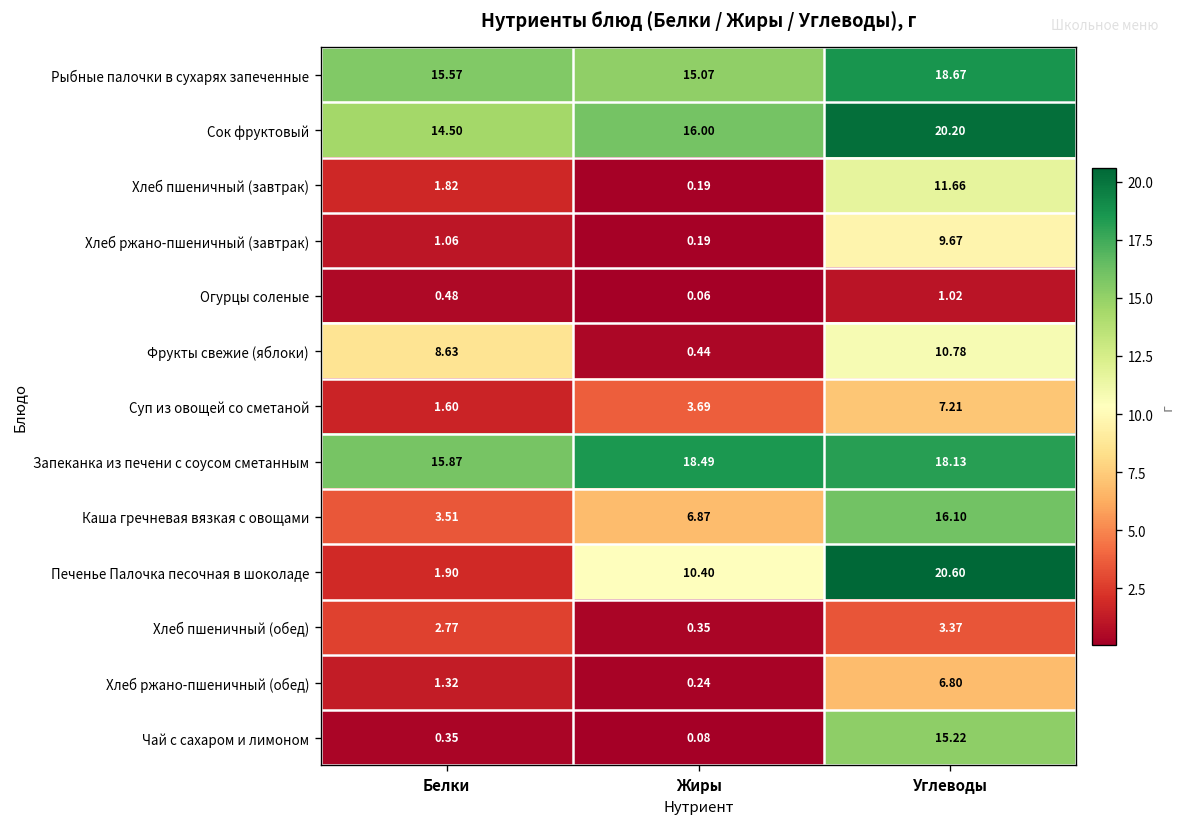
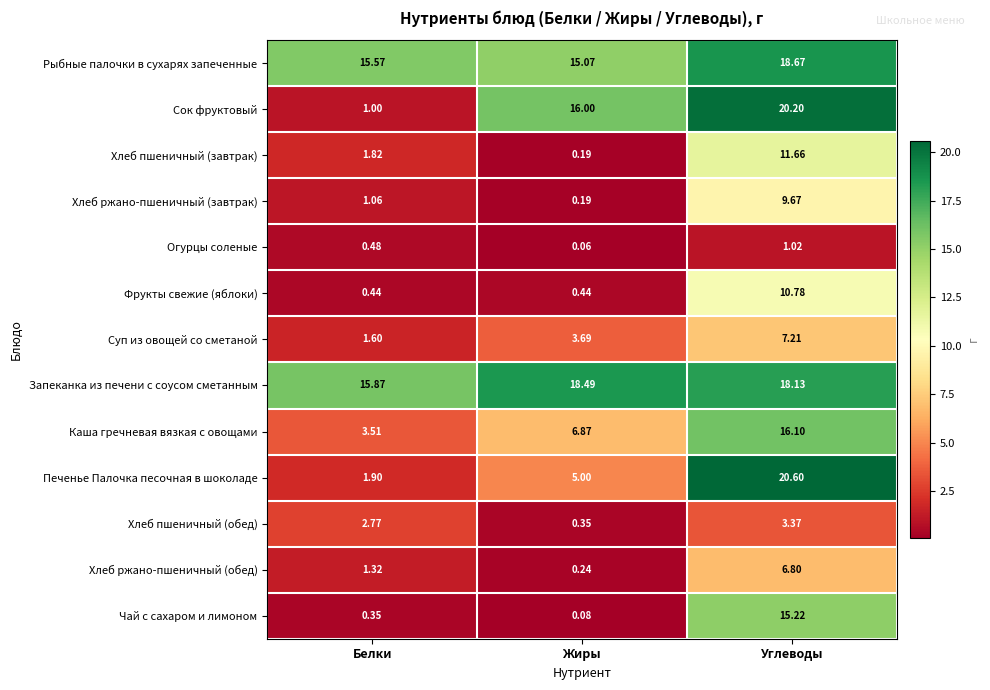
Сок фруктовый, Белки: 14.50 -> 1.00
Фрукты свежие (яблоки), Белки: 8.63 -> 0.44
Печенье Палочка песочная в шоколаде, Жиры: 10.40 -> 5.00
